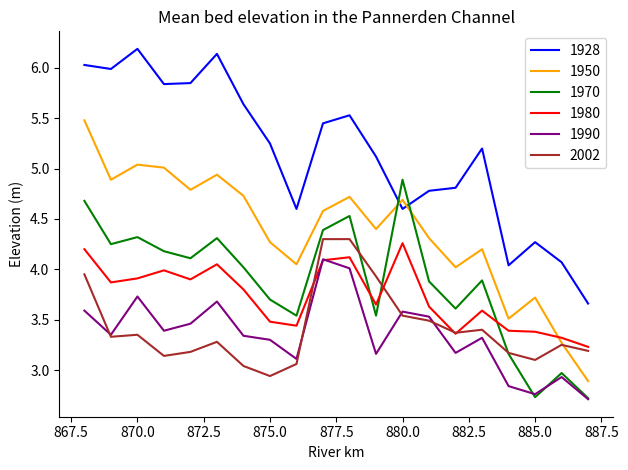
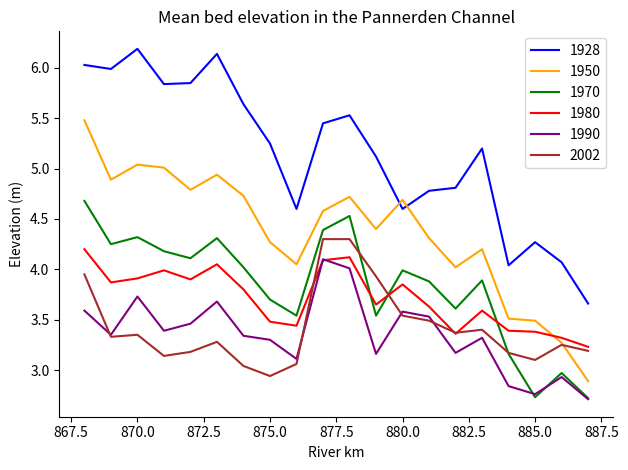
1970, 880.0: 4.89 -> 3.99
1980, 880.0: 4.26 -> 3.85
1950, 885.0: 3.72 -> 3.49
